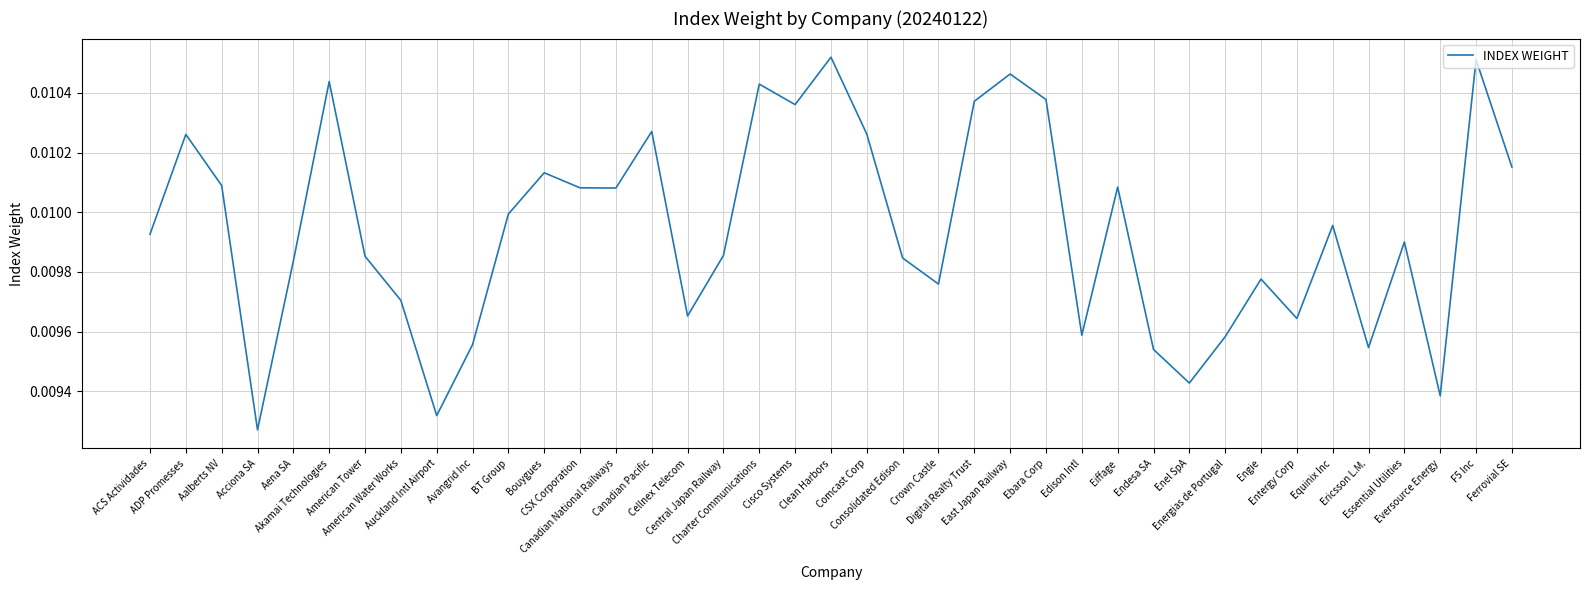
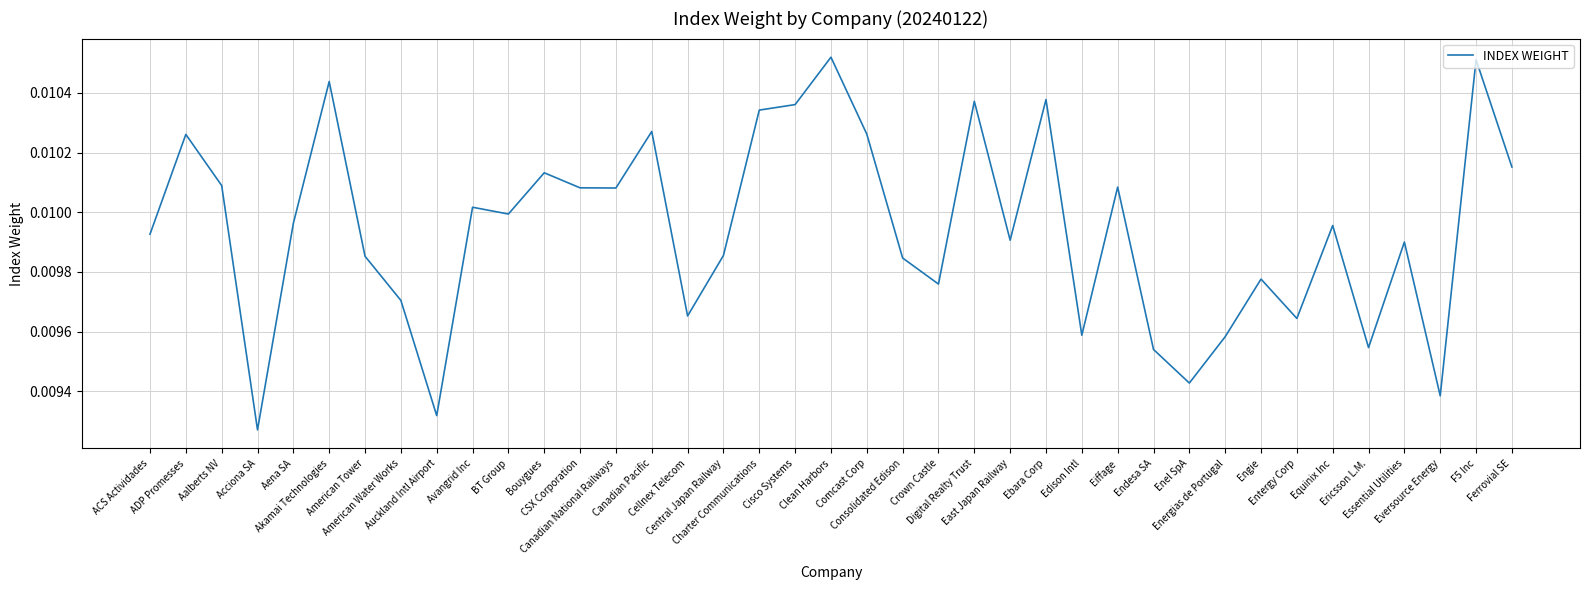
Aena SA: 0.00984 -> 0.00996
Avangrid Inc: 0.00956 -> 0.01002
Charter Communications: 0.01043 -> 0.01034
East Japan Railway: 0.01046 -> 0.00991
